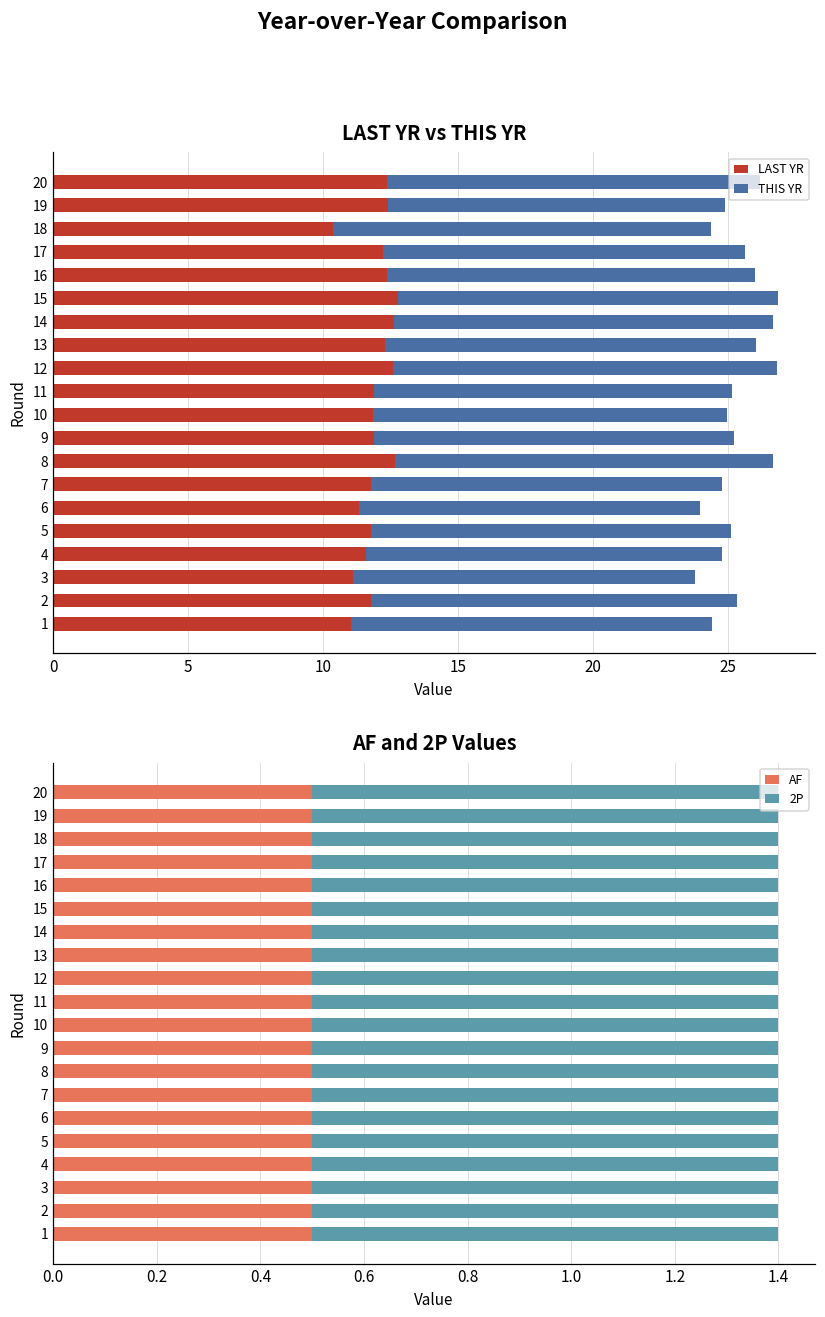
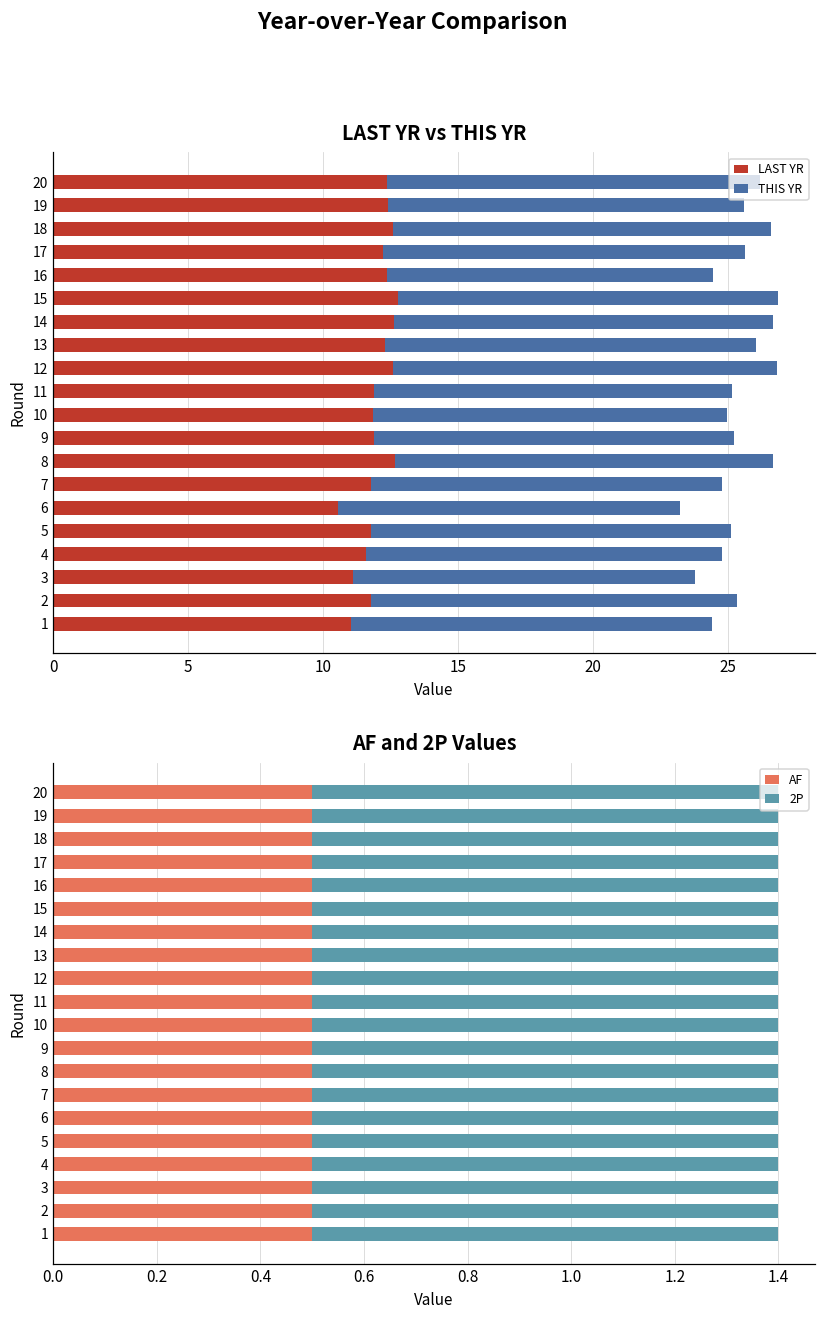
LAST YR vs THIS YR, THIS YR, 19: 12.5 -> 13.2
LAST YR vs THIS YR, LAST YR, 18: 10.4 -> 12.6
LAST YR vs THIS YR, THIS YR, 16: 13.6 -> 12.1
LAST YR vs THIS YR, LAST YR, 6: 11.3 -> 10.6
